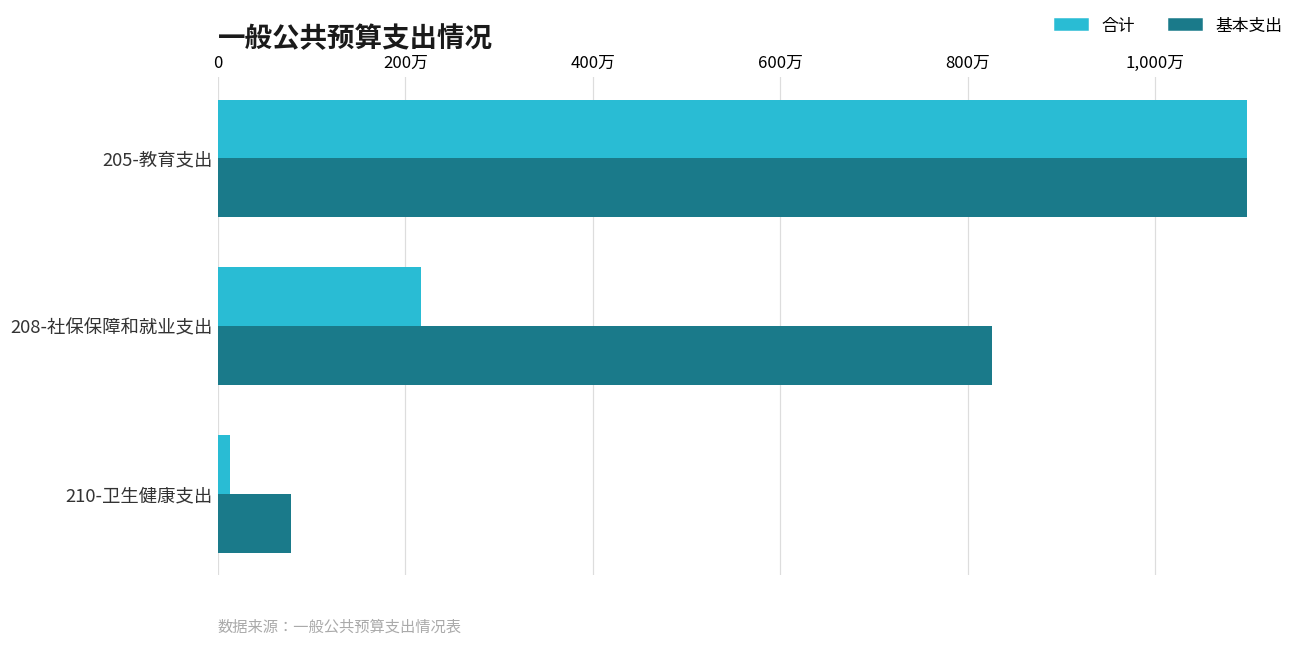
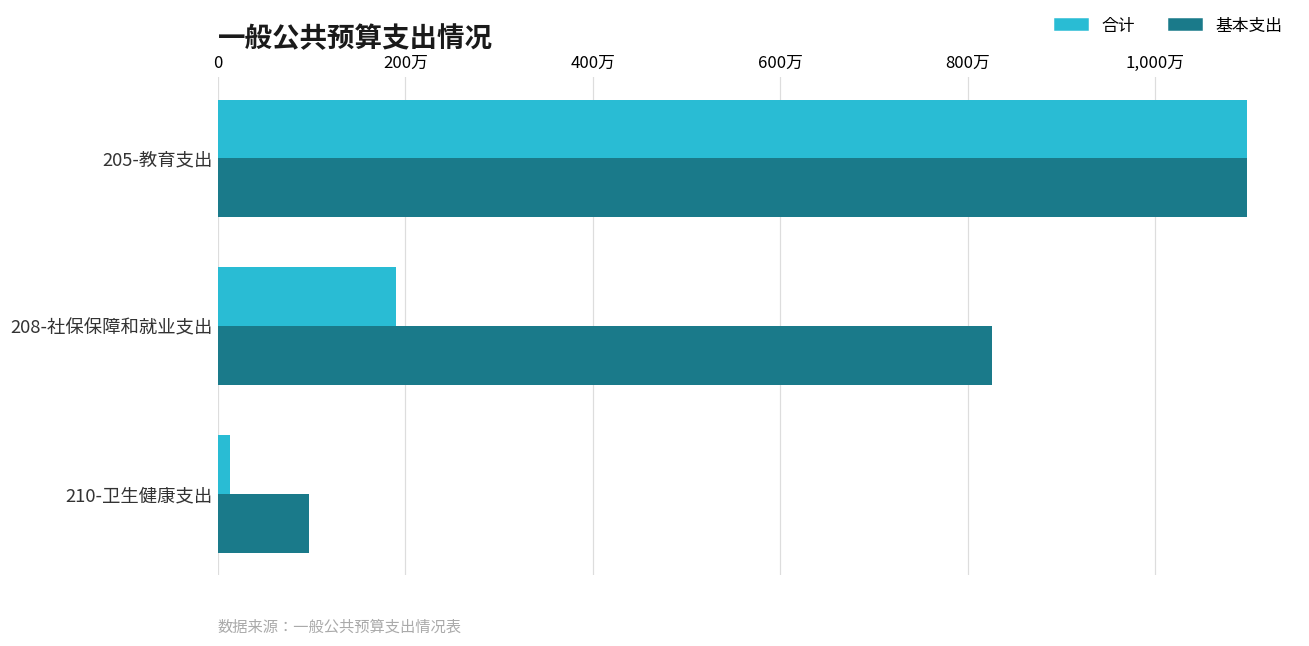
合计, 208-社保保障和就业支出: 220万 -> 190万
基本支出, 210-卫生健康支出: 80万 -> 100万
